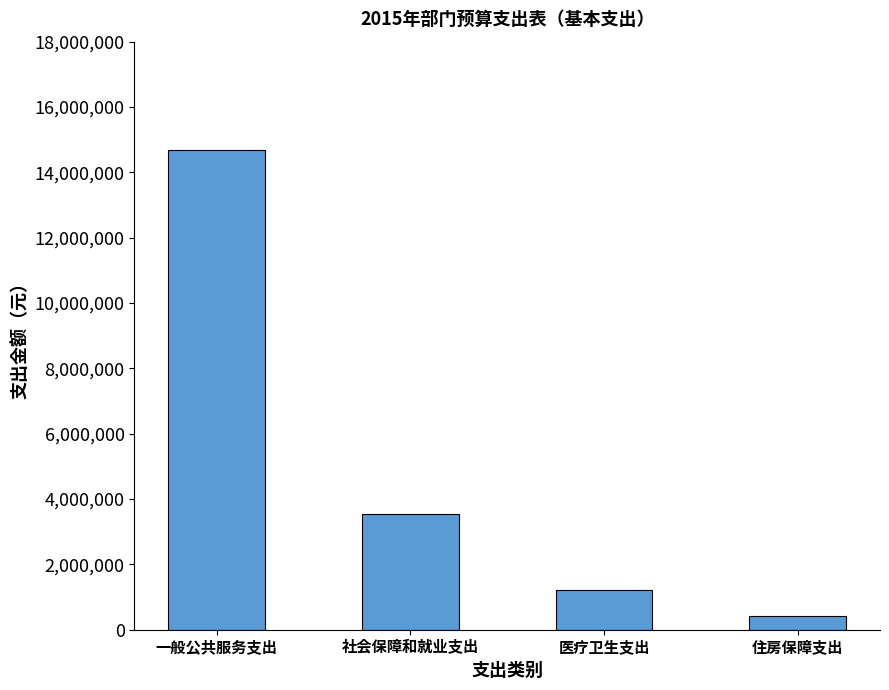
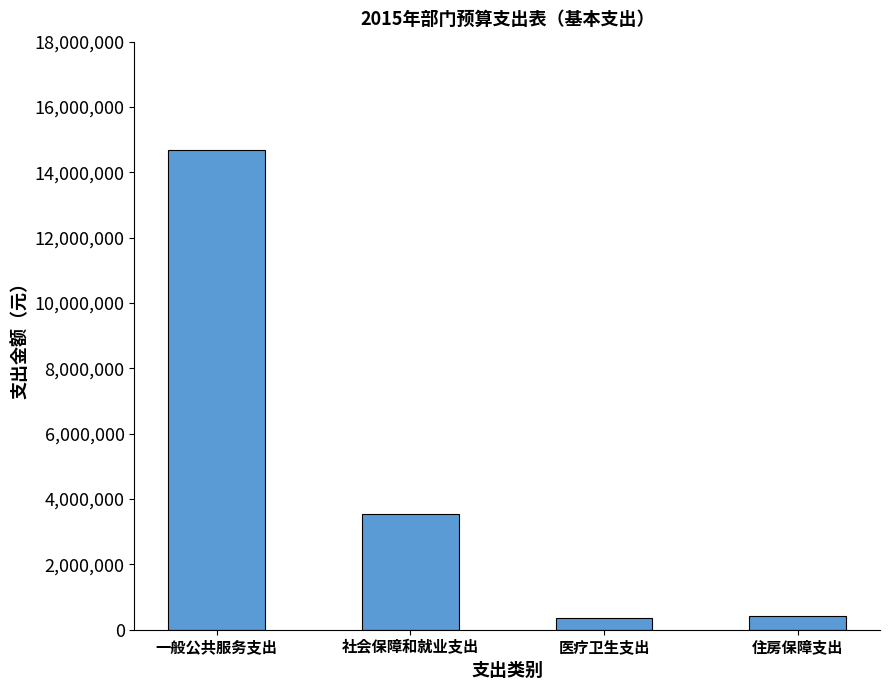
医疗卫生支出: 1,200,000 -> 400,000
